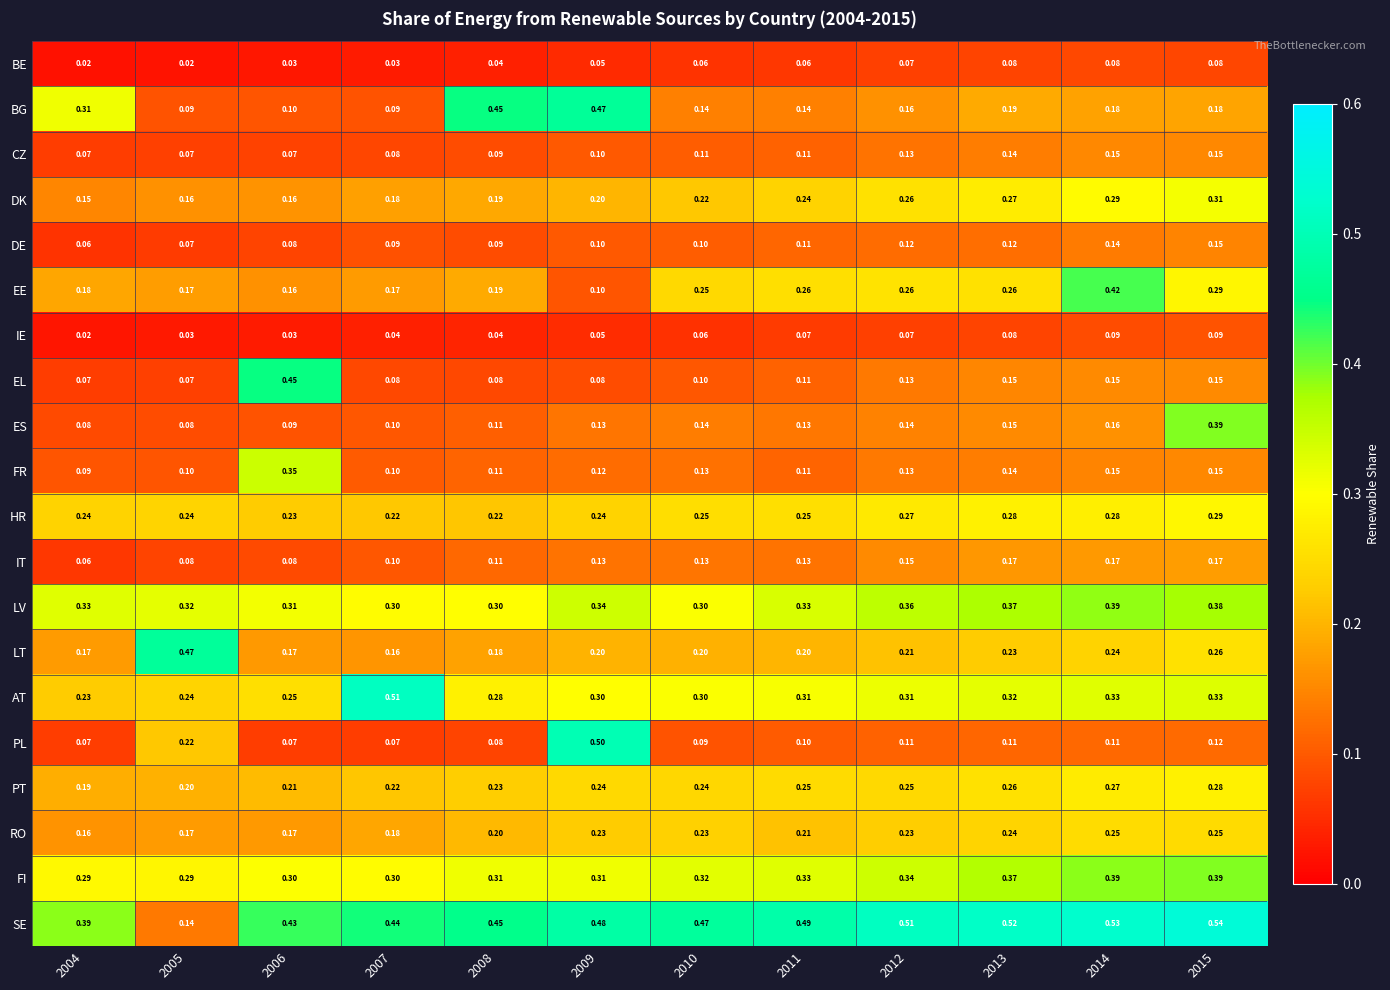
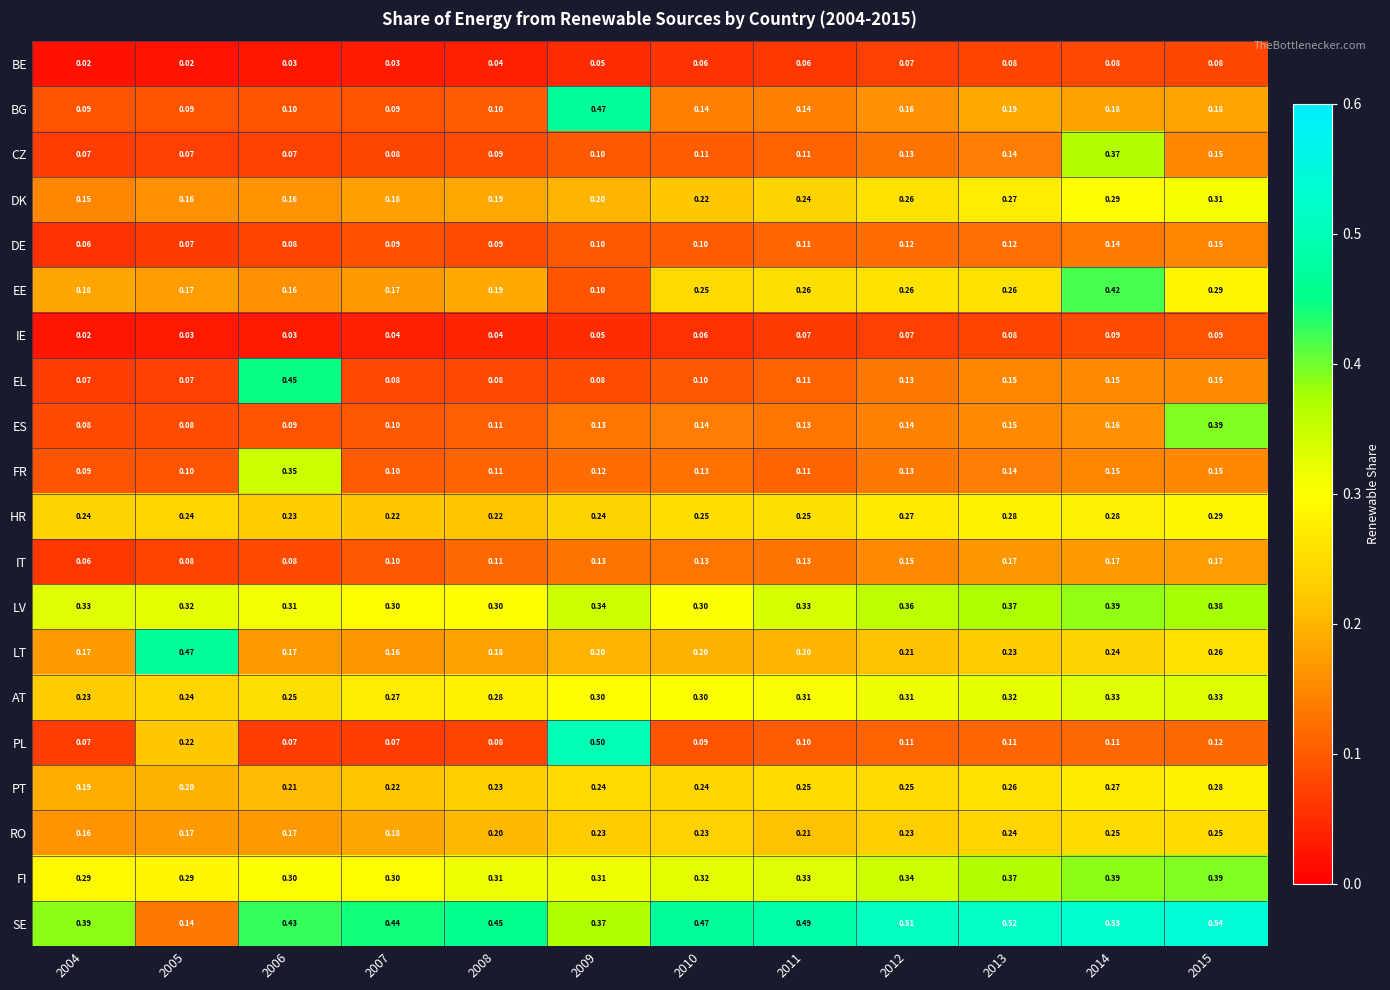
BG, 2004: 0.31 -> 0.09
BG, 2008: 0.45 -> 0.10
CZ, 2014: 0.15 -> 0.37
AT, 2007: 0.51 -> 0.27
SE, 2009: 0.48 -> 0.37
